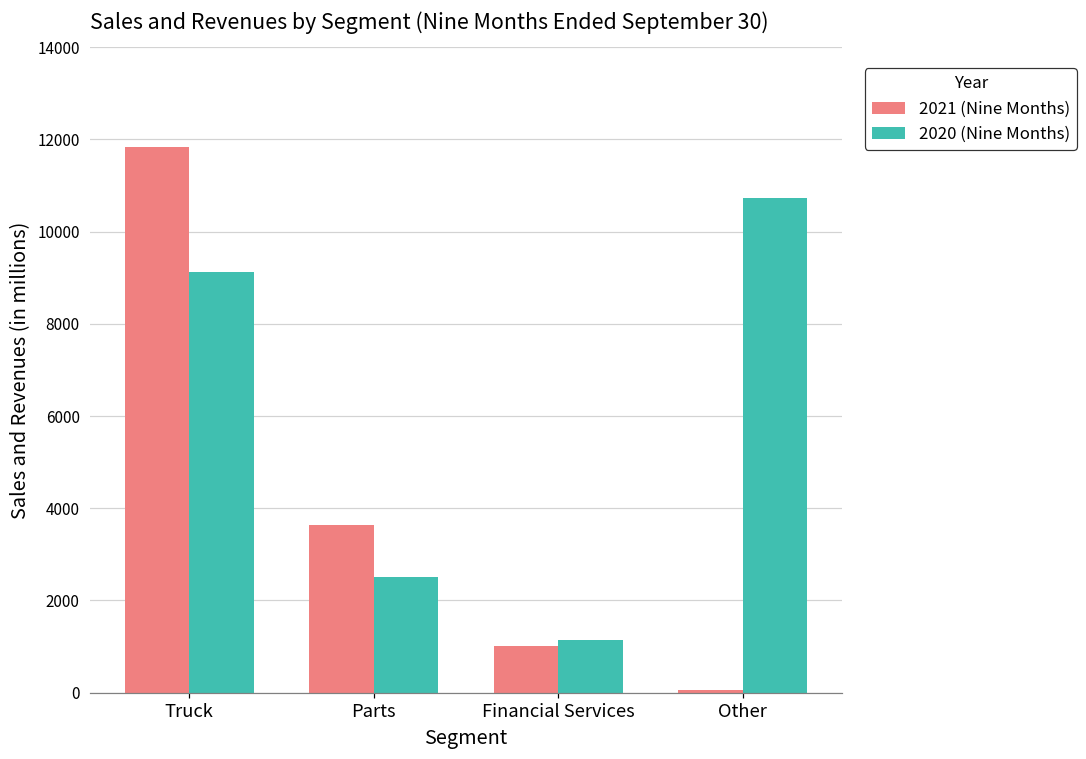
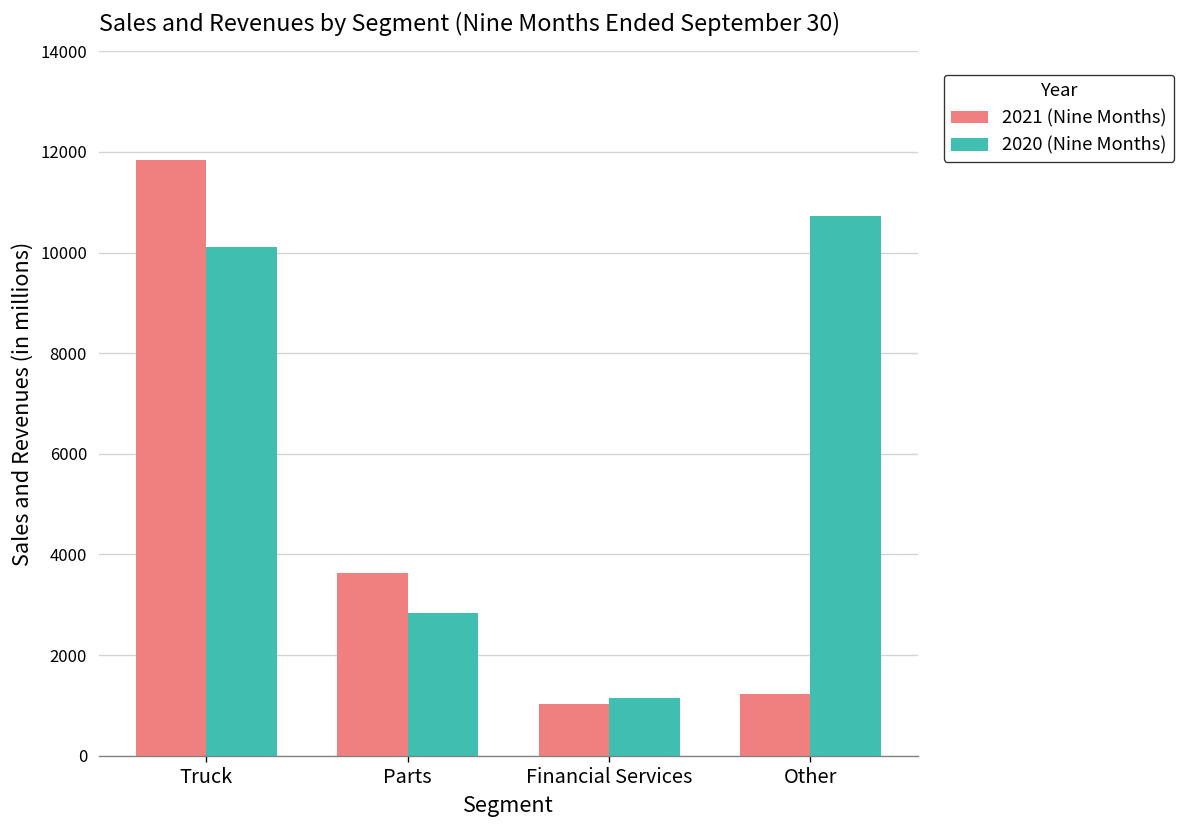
2020 (Nine Months), Truck: 9100 -> 10100
2020 (Nine Months), Parts: 2500 -> 2800
2021 (Nine Months), Other: 100 -> 1200
